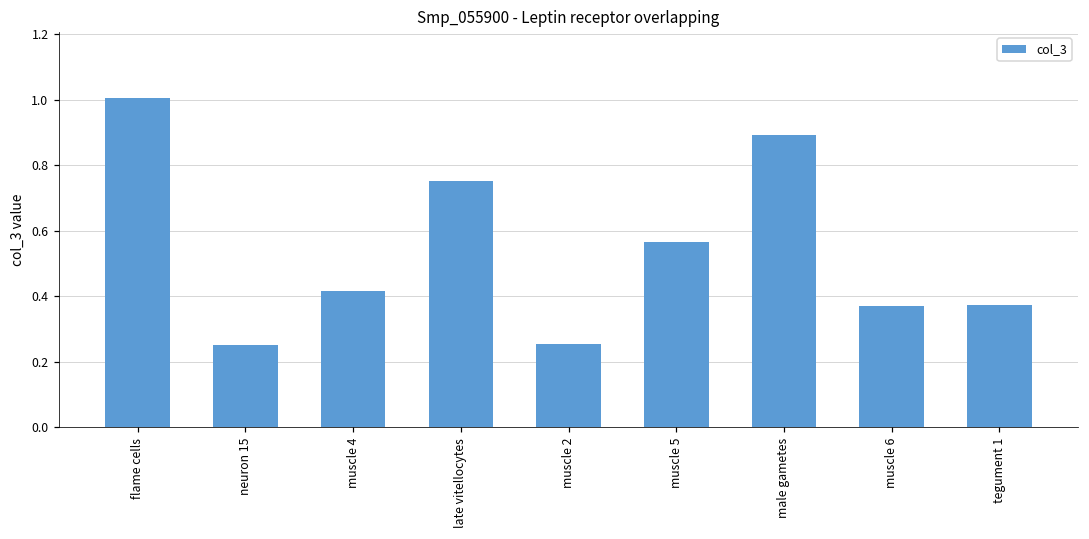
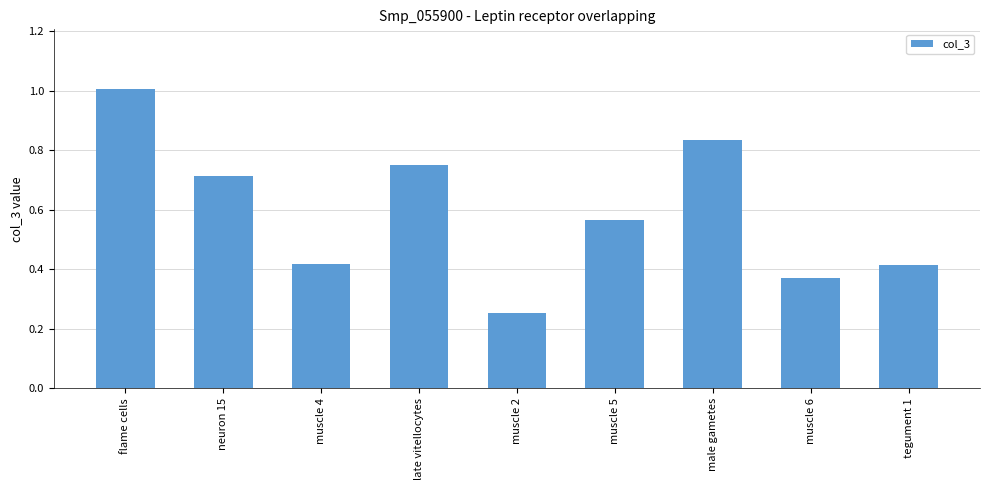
neuron 15: 0.25 -> 0.72
male gametes: 0.89 -> 0.83
tegument 1: 0.37 -> 0.41
